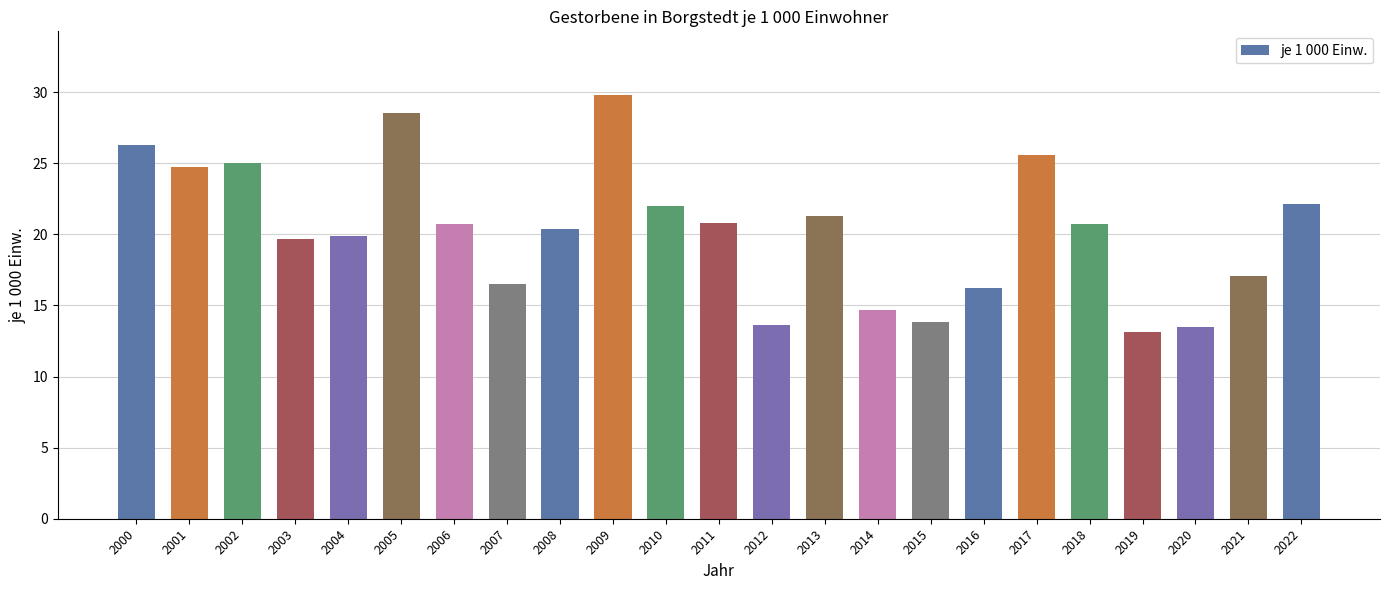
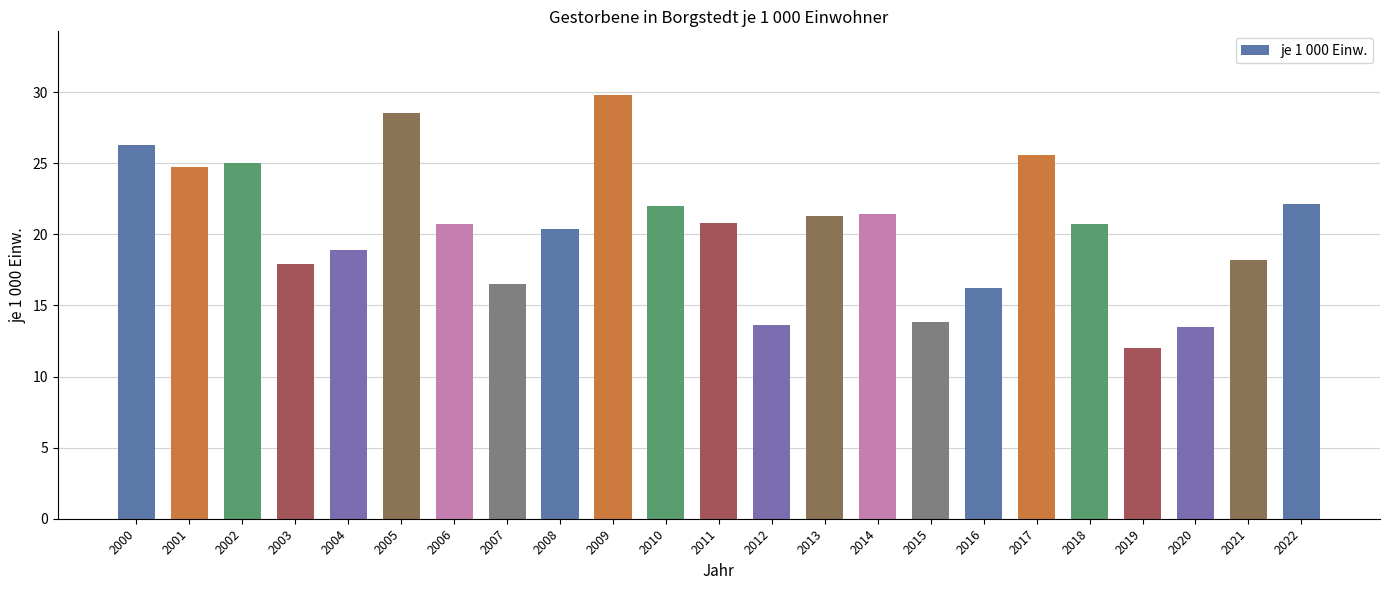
2003: 19.7 -> 17.9
2004: 19.9 -> 18.9
2014: 14.7 -> 21.4
2019: 13.1 -> 12.0
2021: 17.1 -> 18.2
